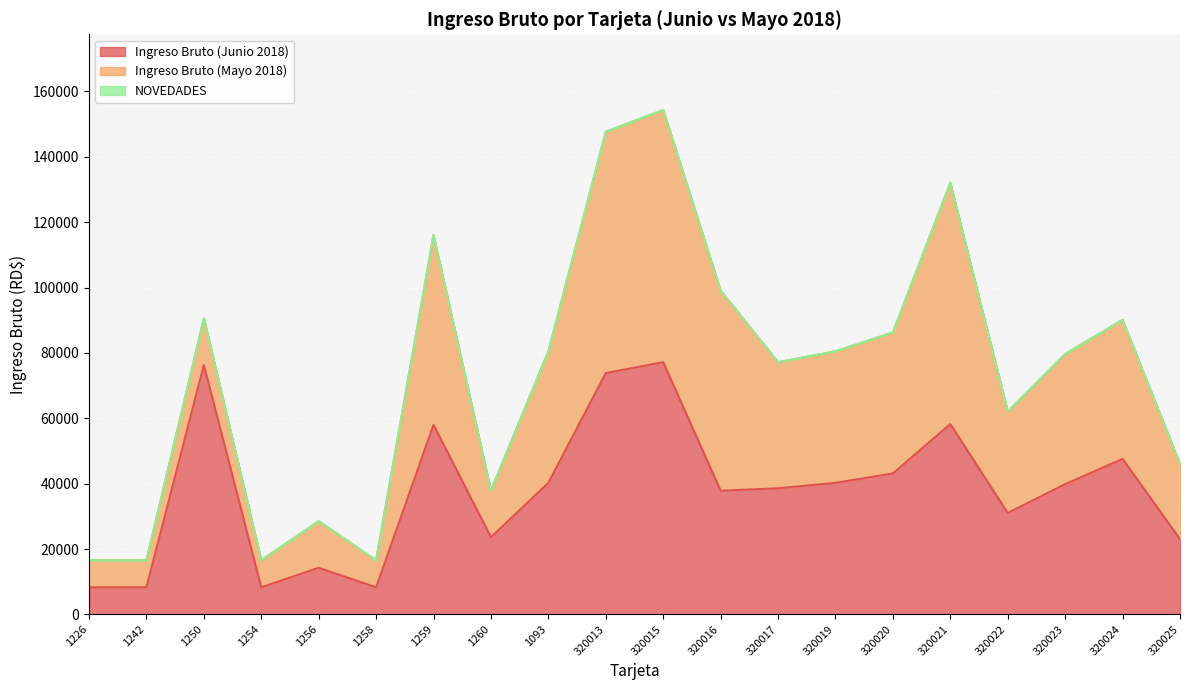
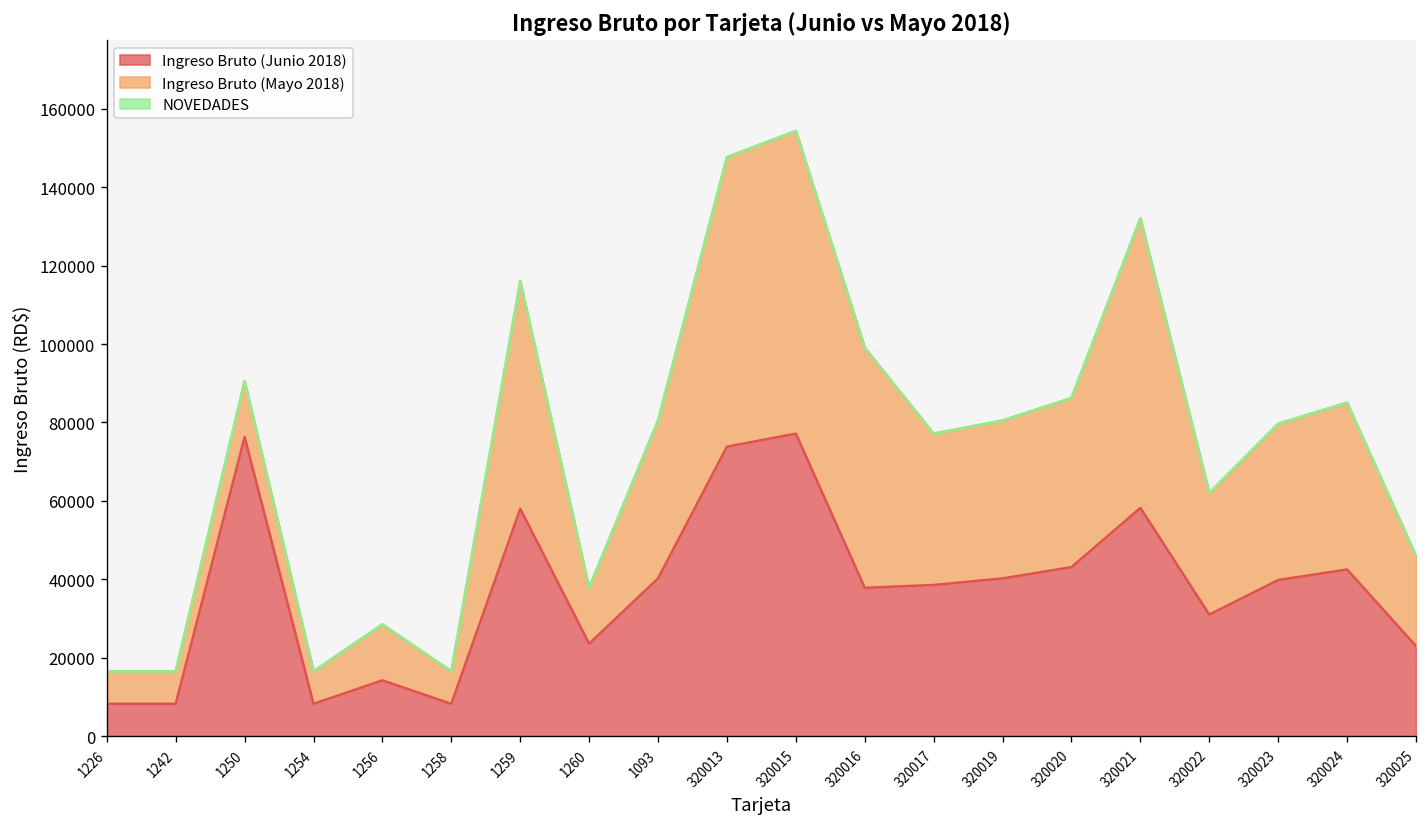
Ingreso Bruto (Junio 2018), 320024: 48000 -> 43000
